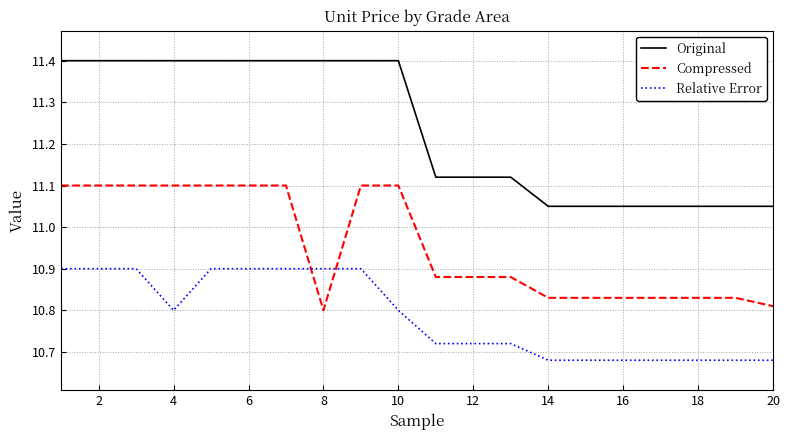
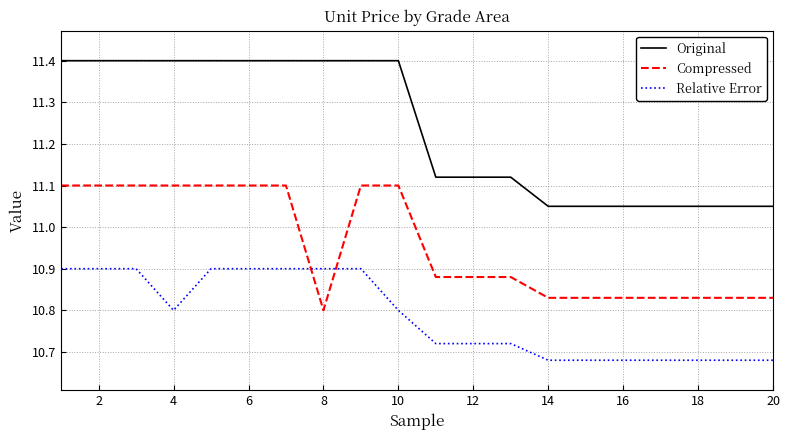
Compressed, 20: 10.81 -> 10.83
